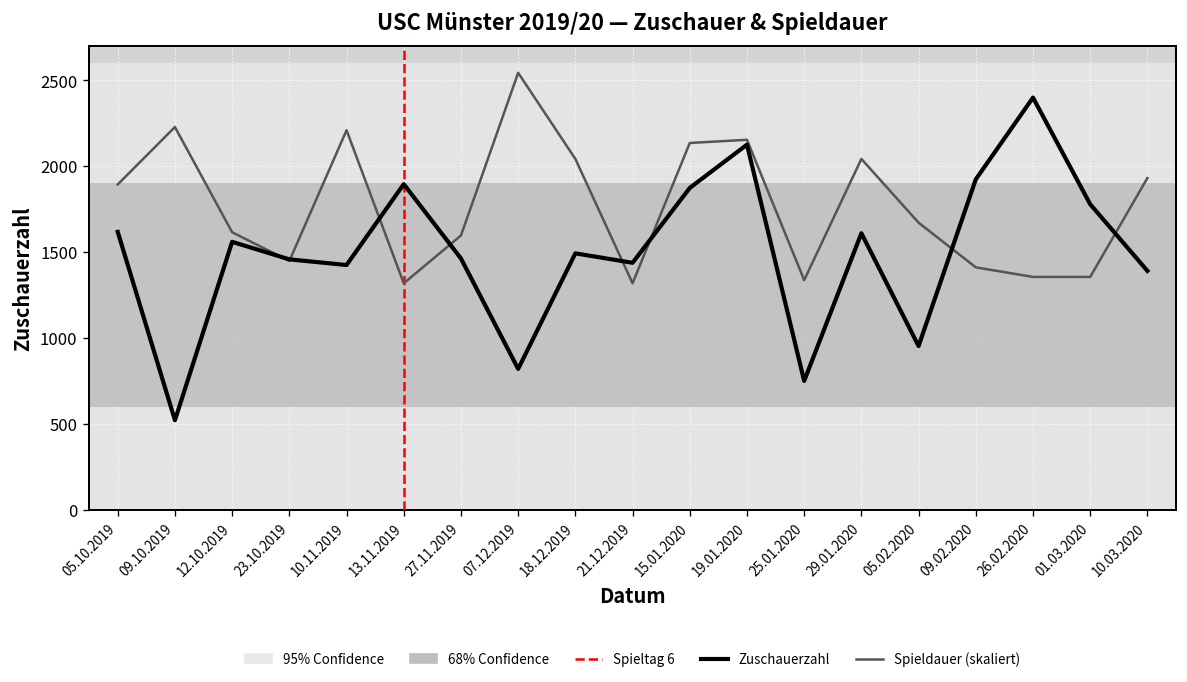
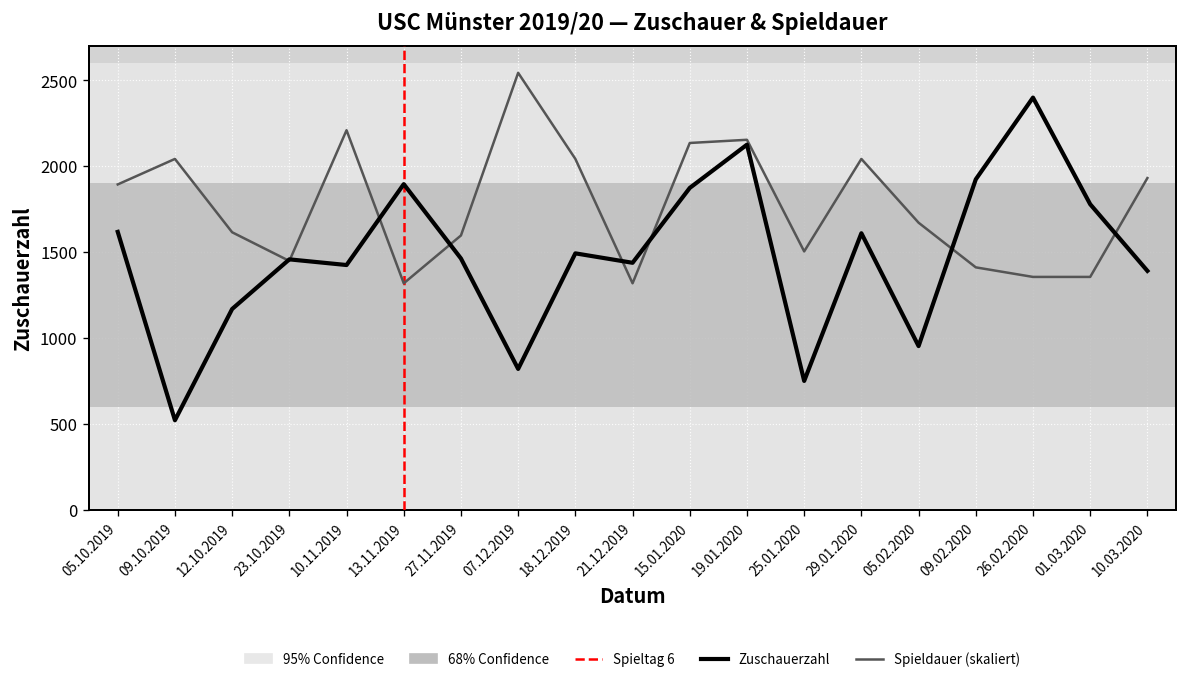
Spieldauer (skaliert), 09.10.2019: 2230 -> 2040
Zuschauerzahl, 12.10.2019: 1560 -> 1170
Spieldauer (skaliert), 25.01.2020: 1340 -> 1500
